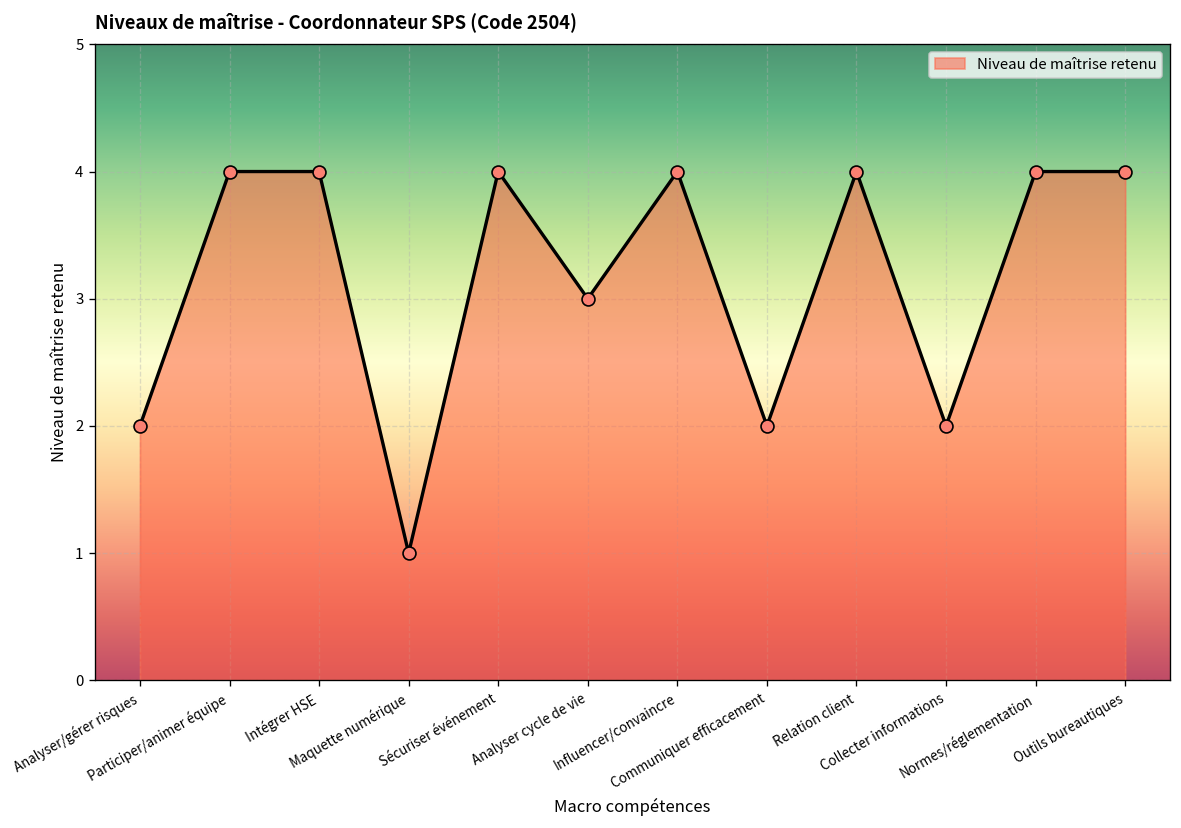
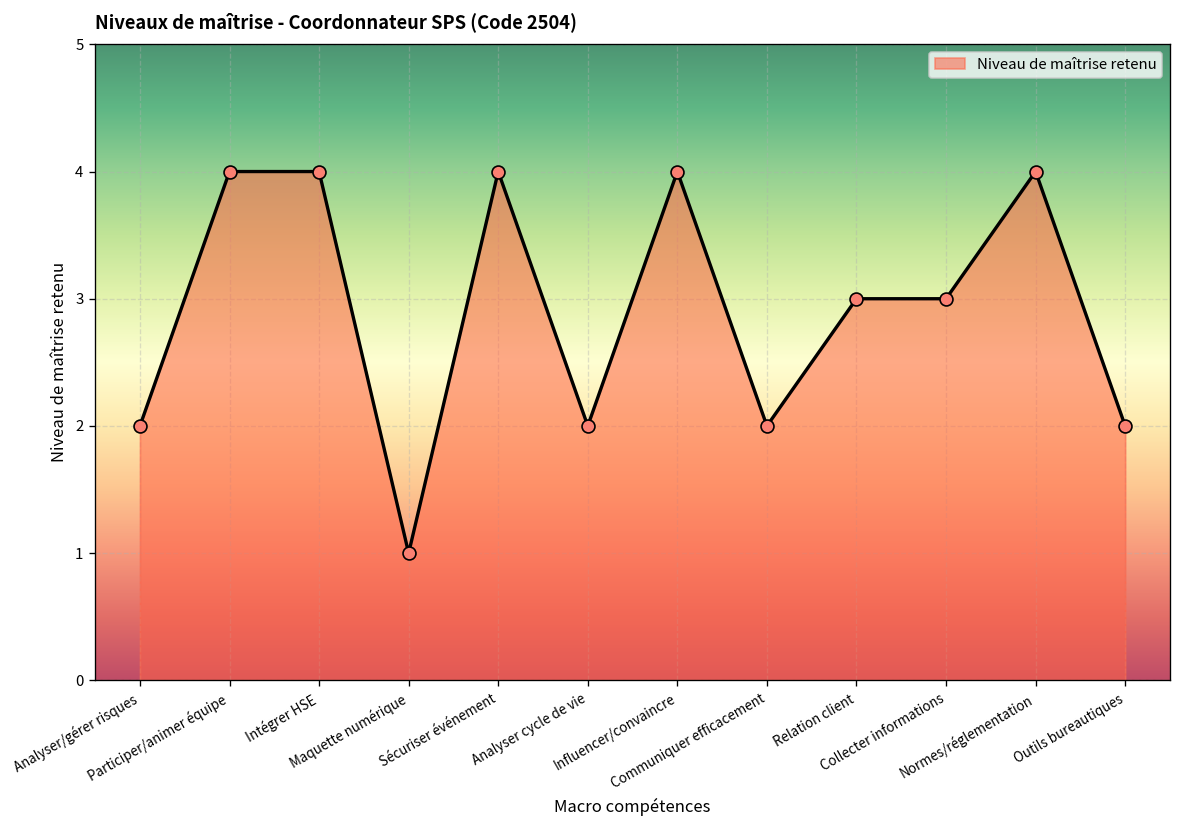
Analyser cycle de vie: 3 -> 2
Relation client: 4 -> 3
Collecter informations: 2 -> 3
Outils bureautiques: 4 -> 2
